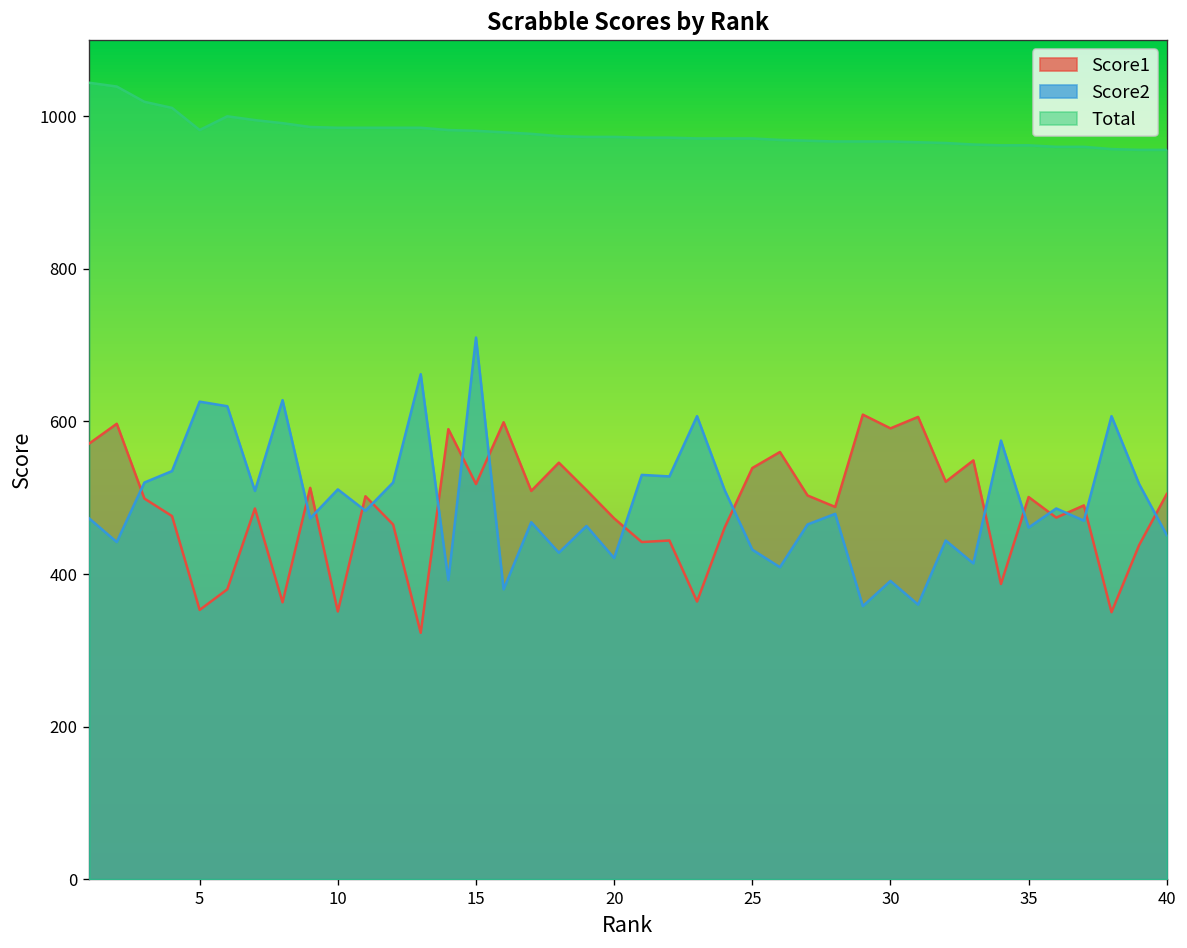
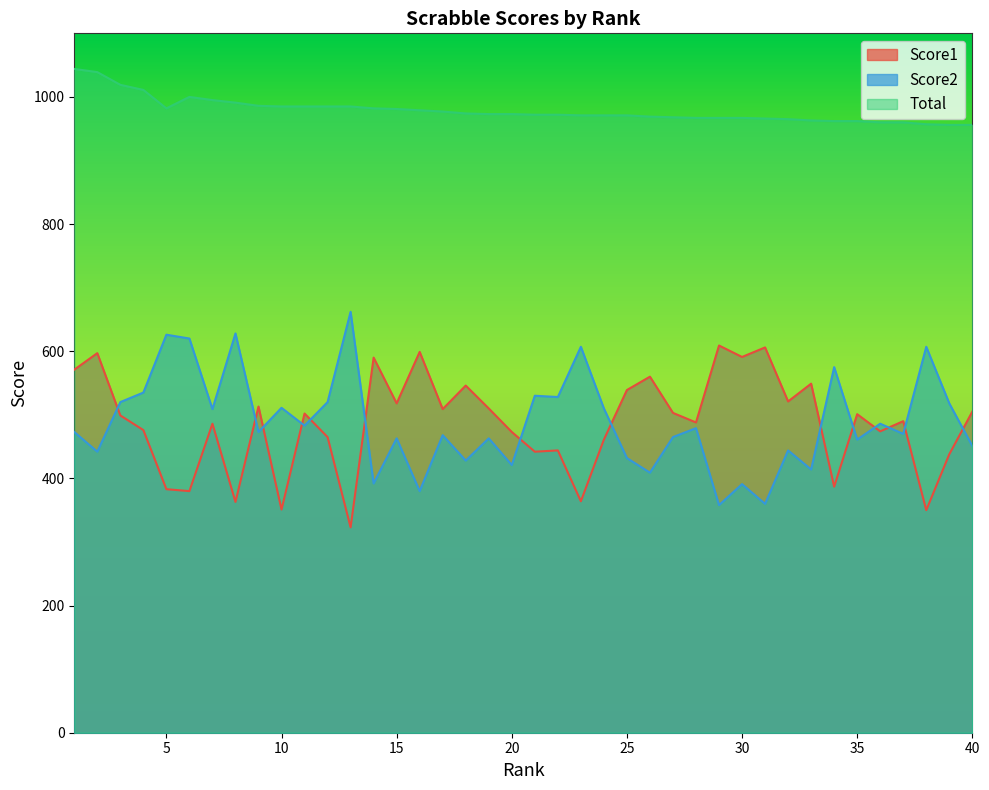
Score1, 5: 350 -> 380
Score2, 15: 710 -> 460
